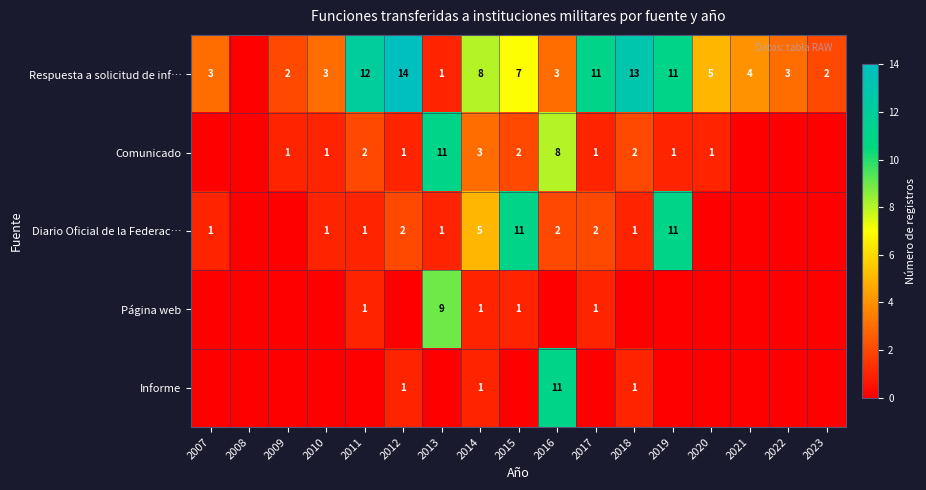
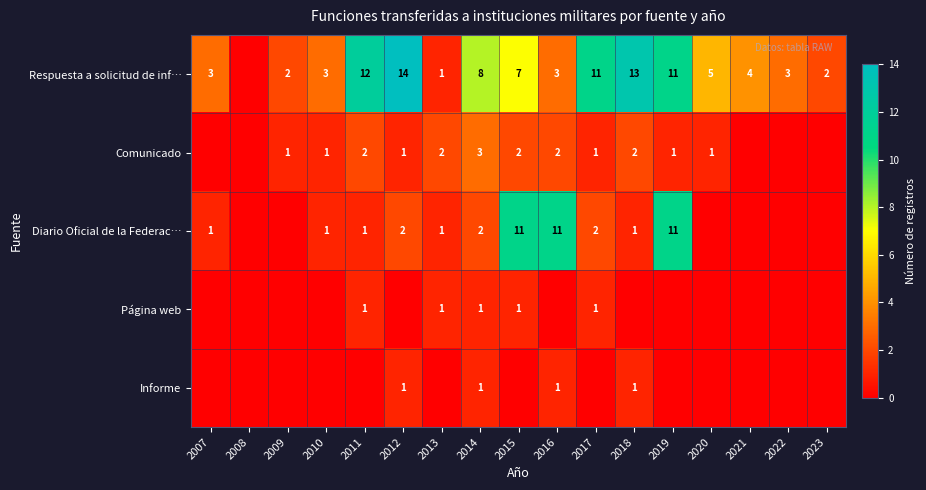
Comunicado, 2013: 11 -> 2
Comunicado, 2016: 8 -> 2
Diario Oficial de la Federac…, 2014: 5 -> 2
Diario Oficial de la Federac…, 2016: 2 -> 11
Página web, 2013: 9 -> 1
Informe, 2016: 11 -> 1
